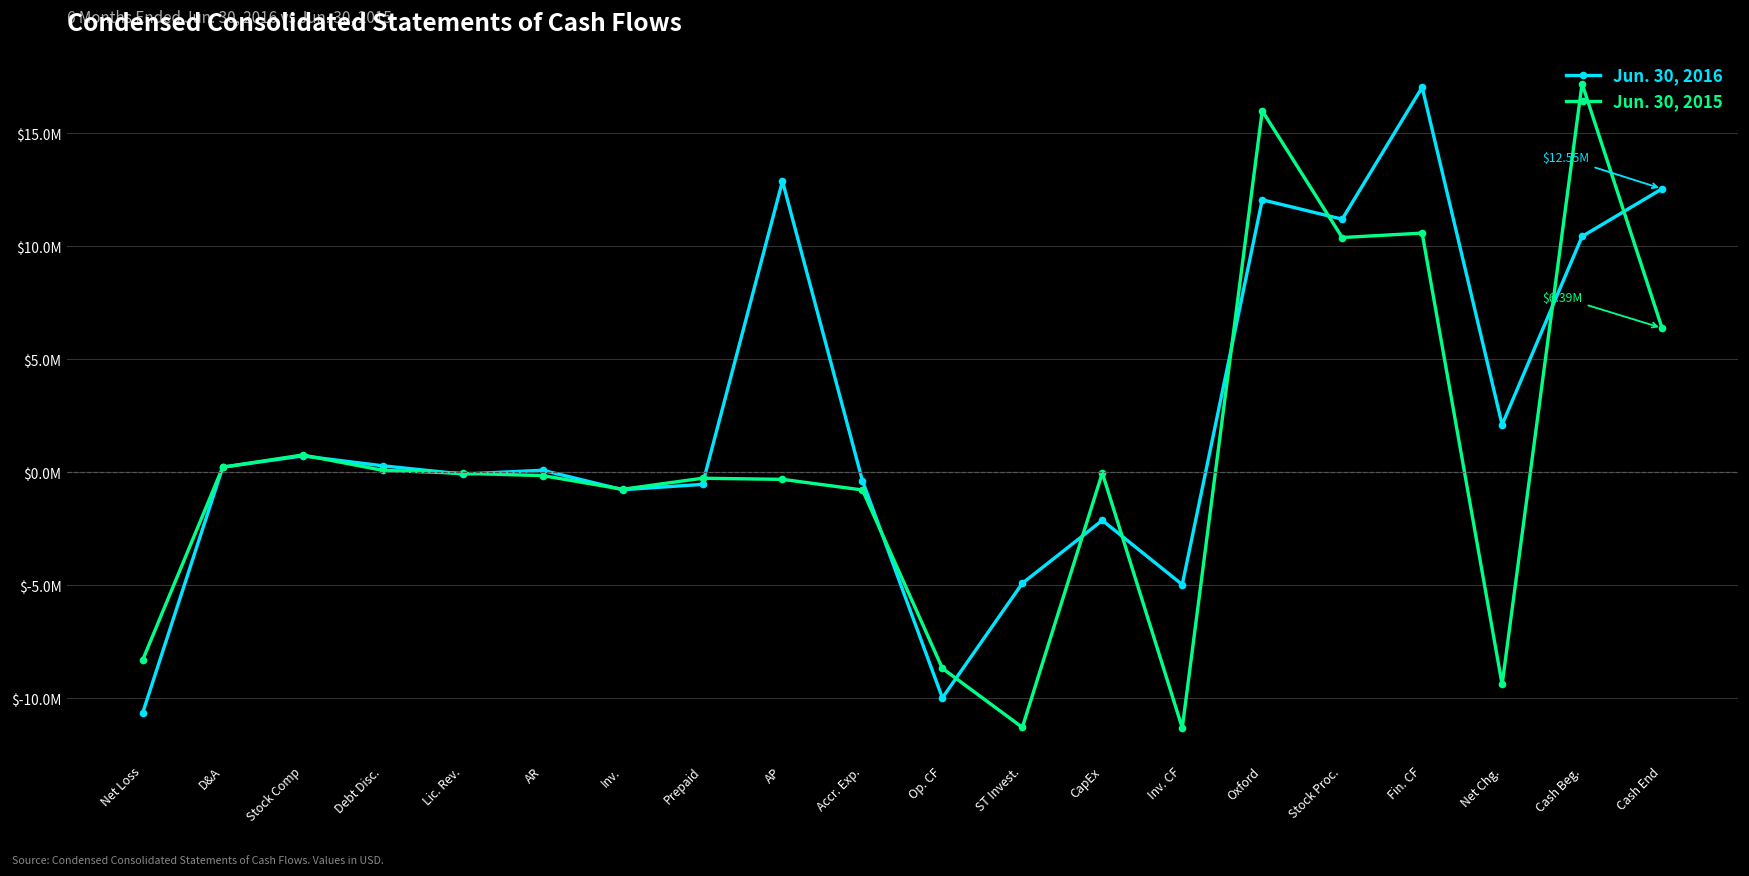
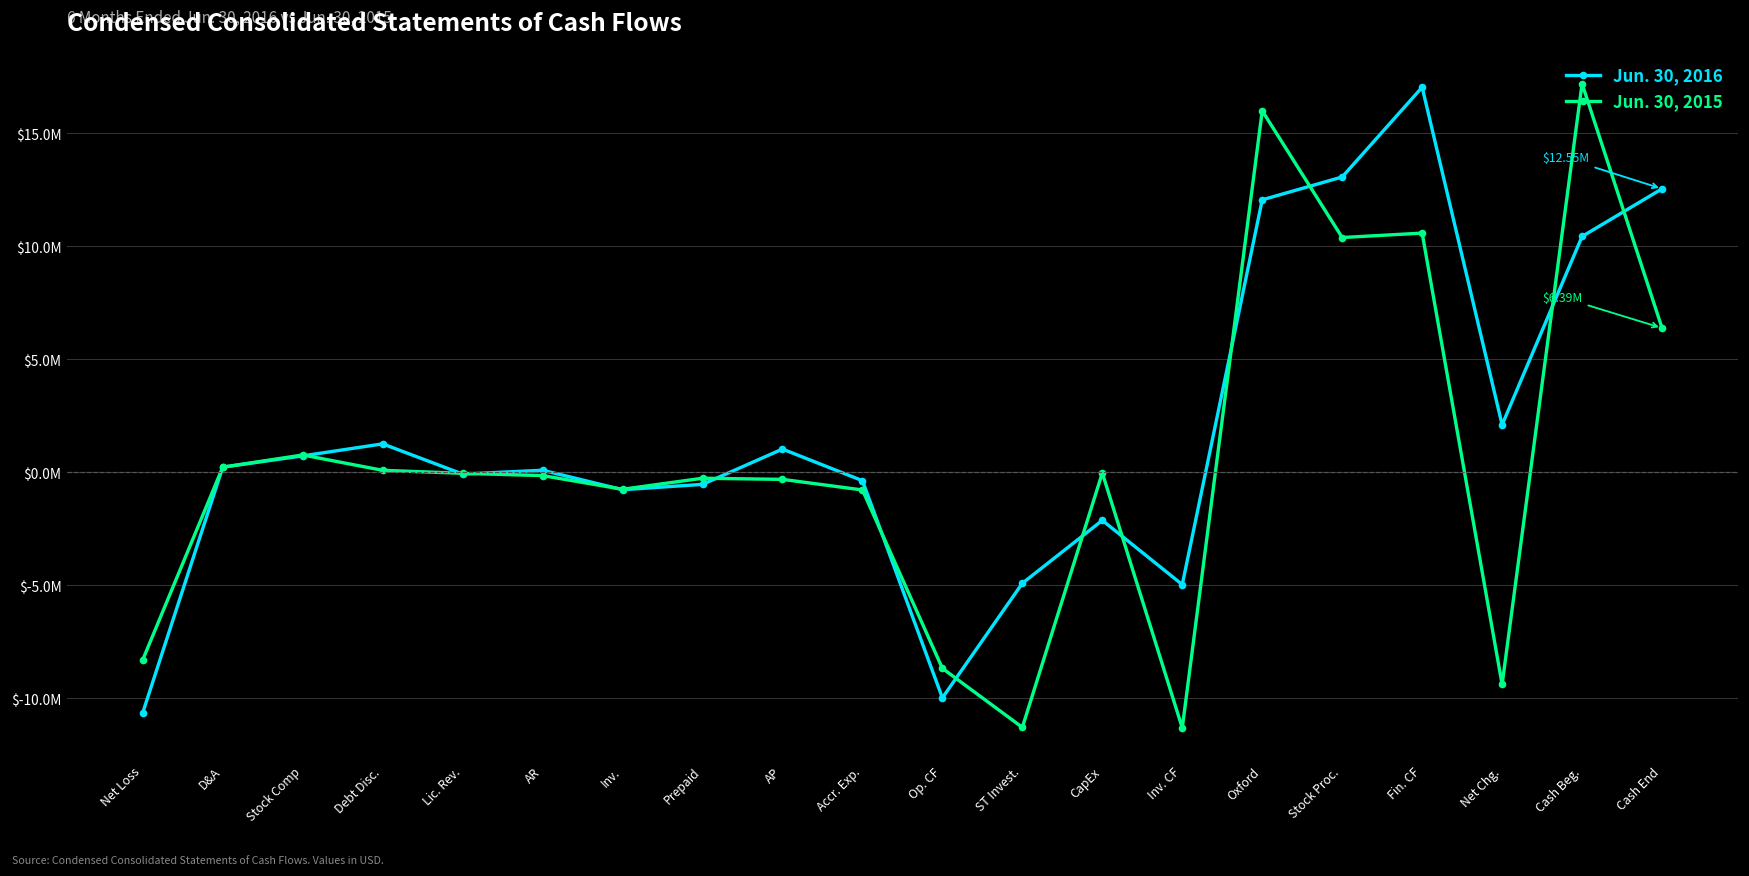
Jun. 30, 2016, Debt Disc.: $300000 -> $1300000
Jun. 30, 2016, AP: $12900000 -> $1000000
Jun. 30, 2016, Stock Proc.: $11200000 -> $13100000
